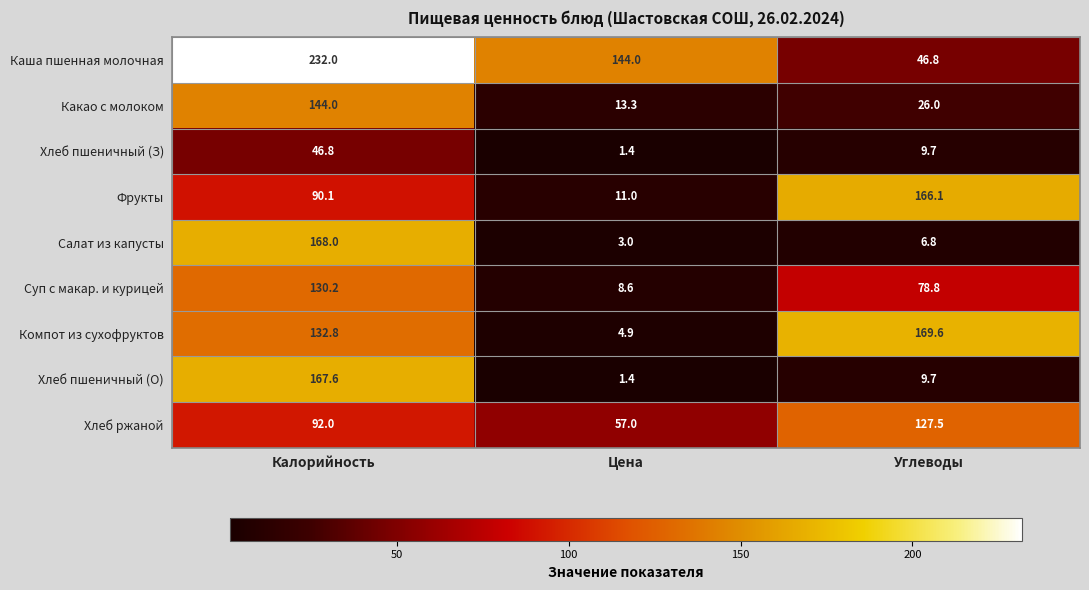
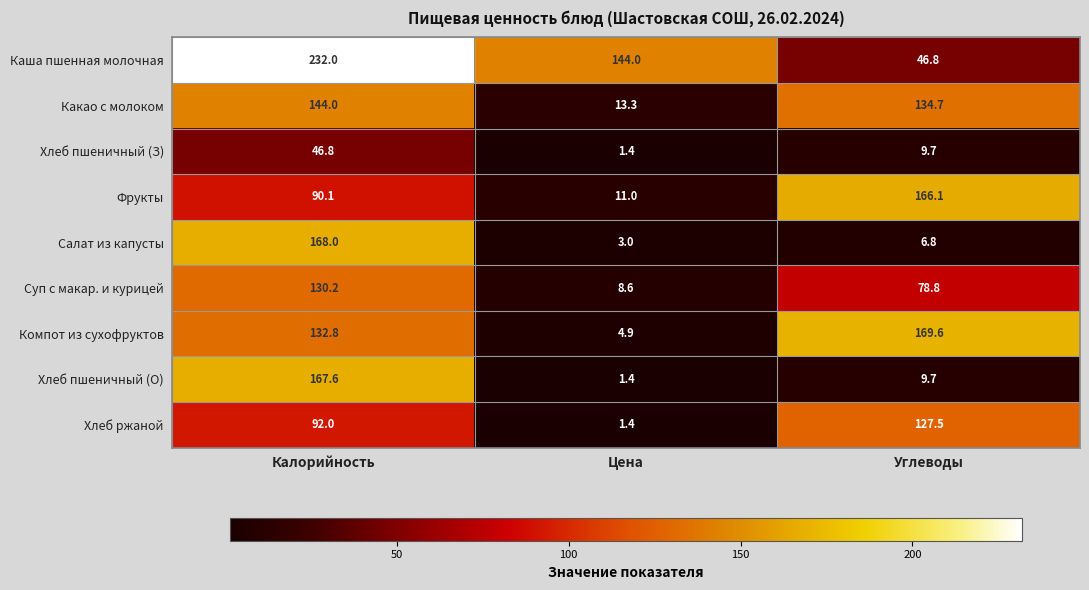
Какао с молоком, Углеводы: 26.0 -> 134.7
Хлеб ржаной, Цена: 57.0 -> 1.4
